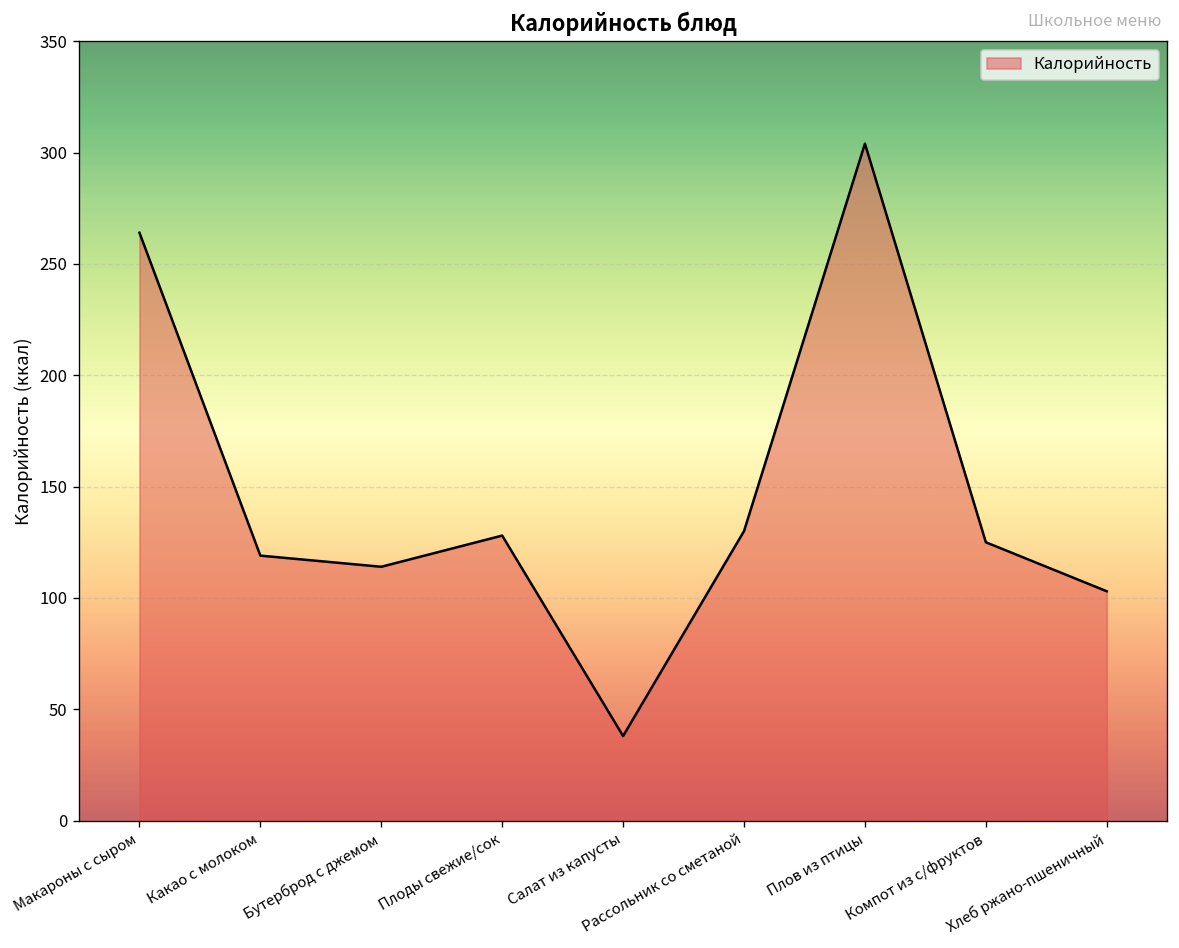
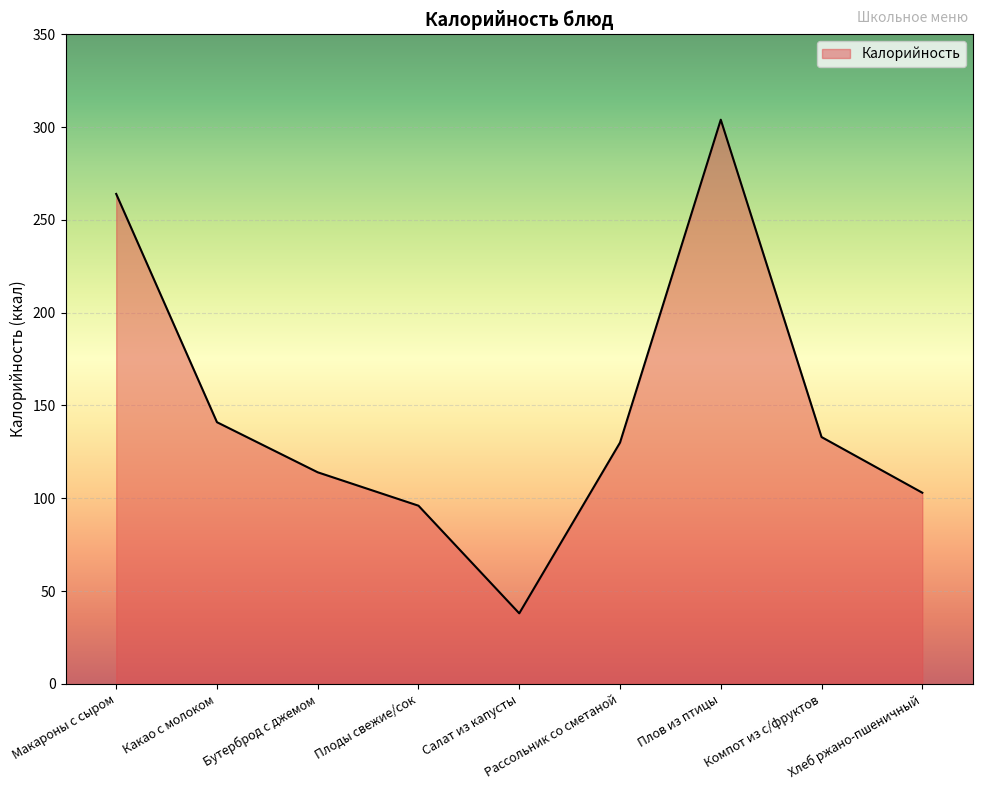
Какао с молоком: 119 -> 141
Плоды свежие/сок: 128 -> 96
Компот из с/фруктов: 125 -> 133
